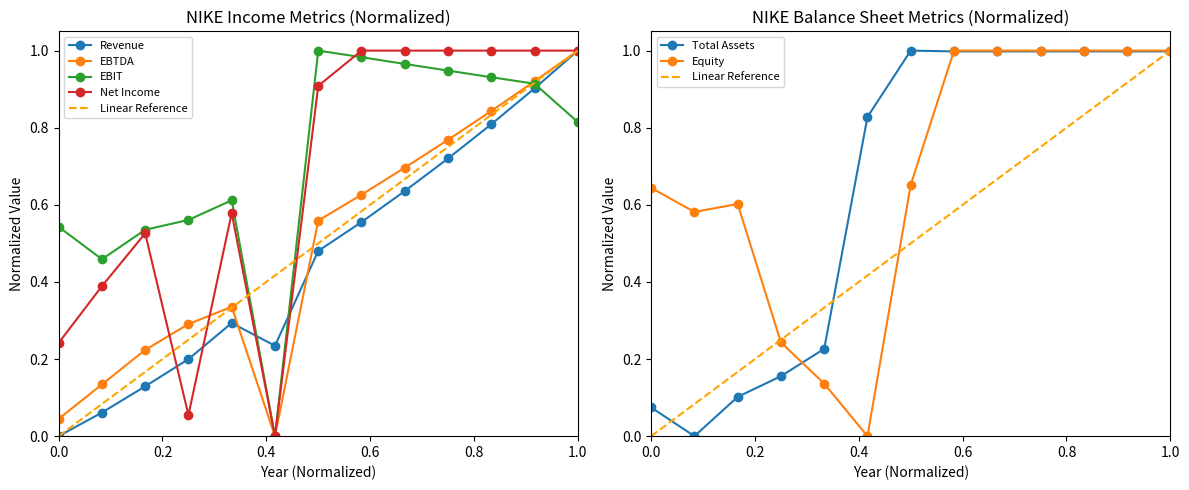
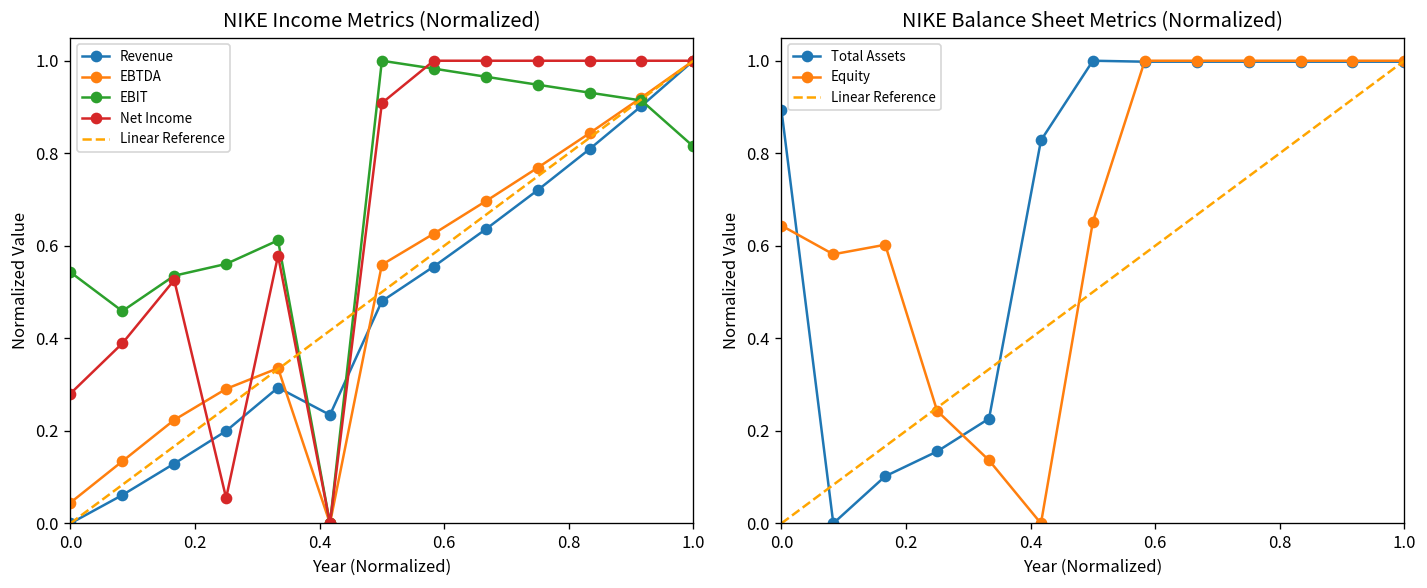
NIKE Income Metrics (Normalized), Net Income, 0.0: 0.24 -> 0.28
NIKE Balance Sheet Metrics (Normalized), Total Assets, 0.0: 0.07 -> 0.89
